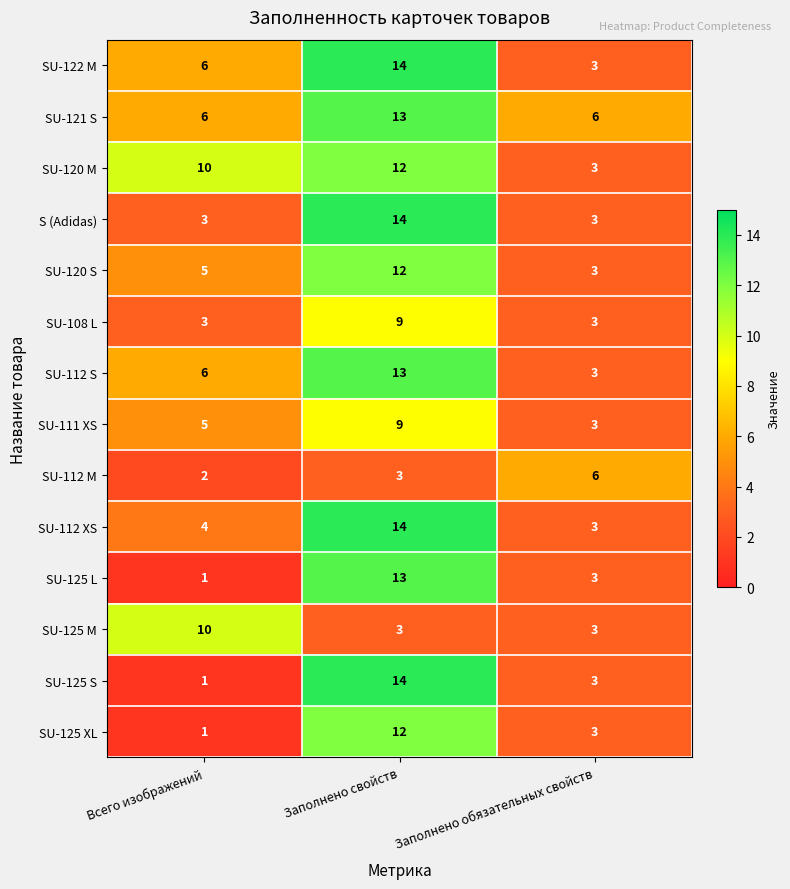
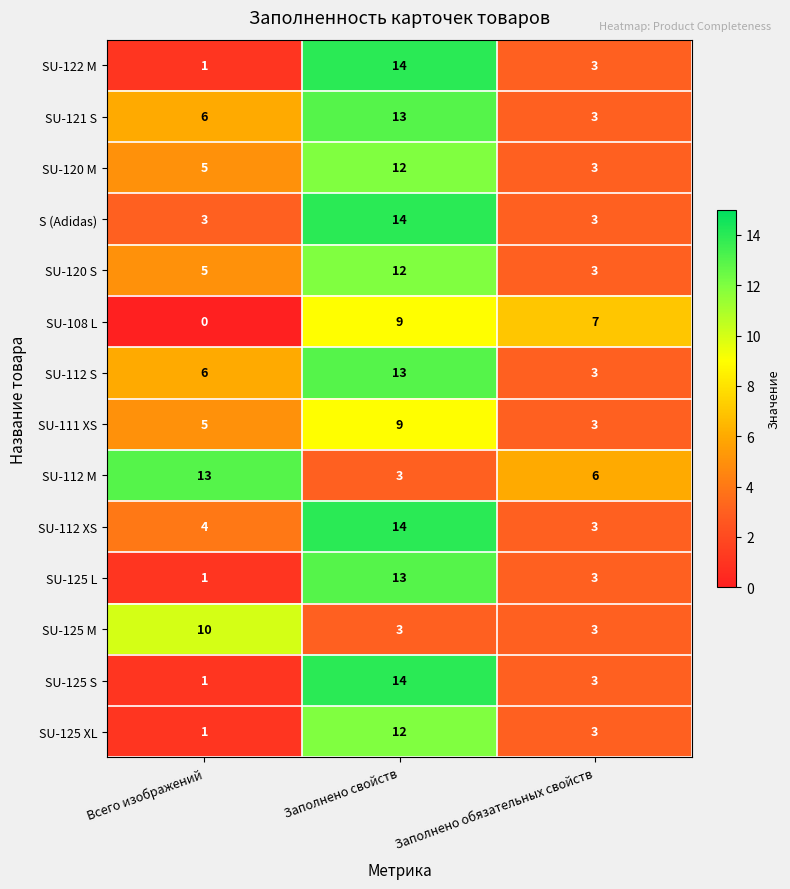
SU-122 M, Всего изображений: 6 -> 1
SU-121 S, Заполнено обязательных свойств: 6 -> 3
SU-120 M, Всего изображений: 10 -> 5
SU-108 L, Всего изображений: 3 -> 0
SU-108 L, Заполнено обязательных свойств: 3 -> 7
SU-112 M, Всего изображений: 2 -> 13
